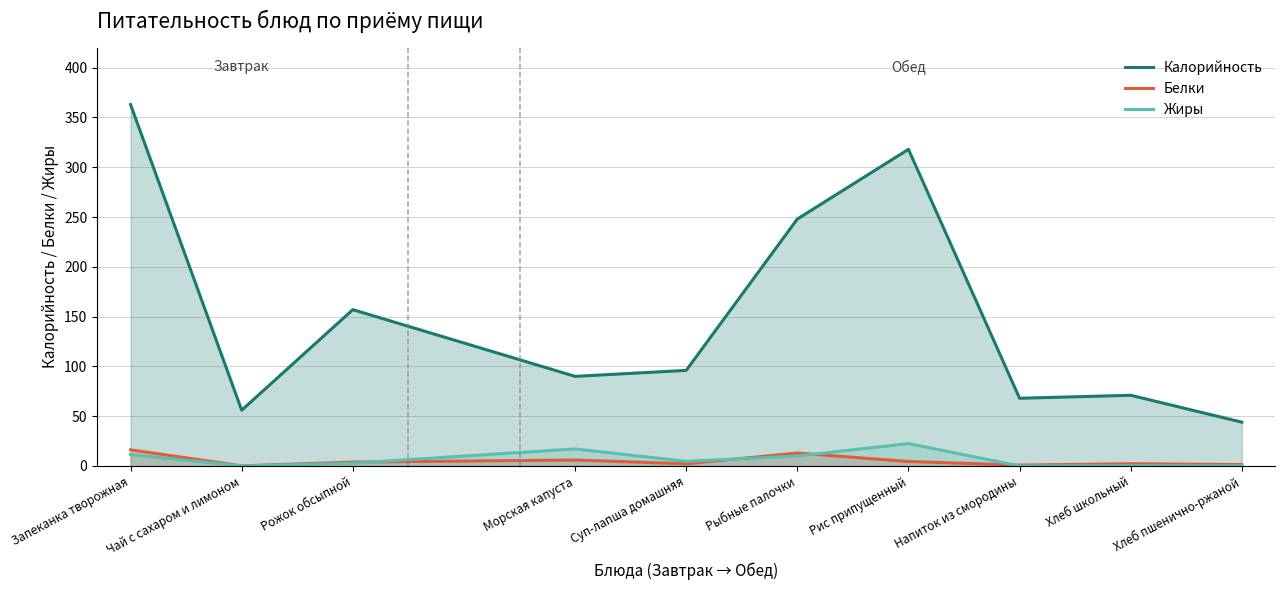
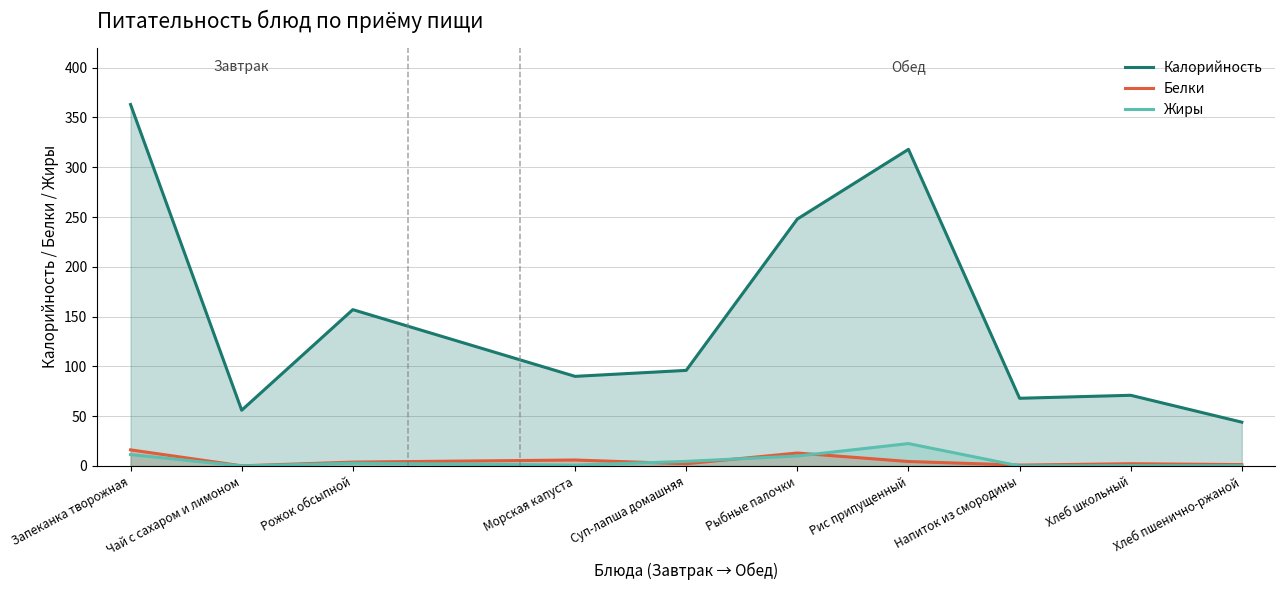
Жиры, Морская капуста: 20 -> 0
